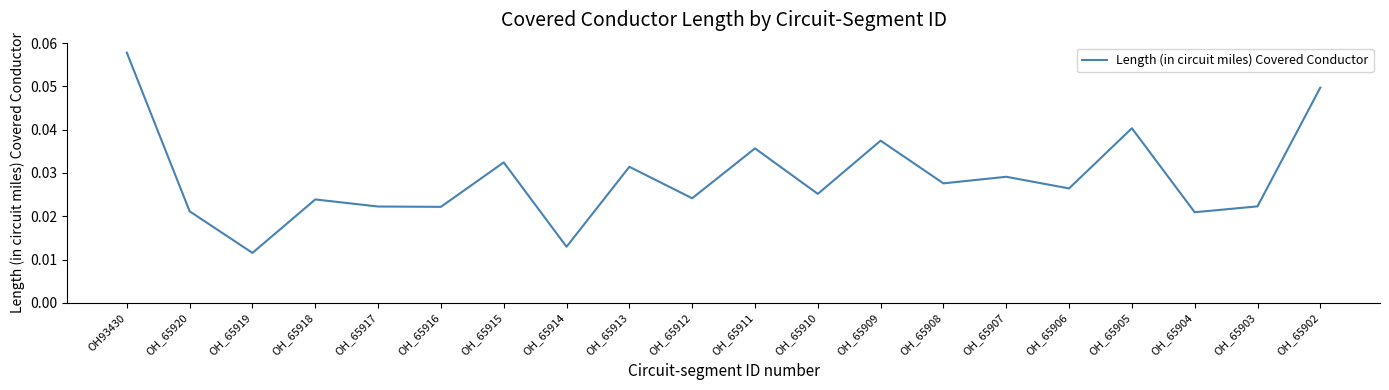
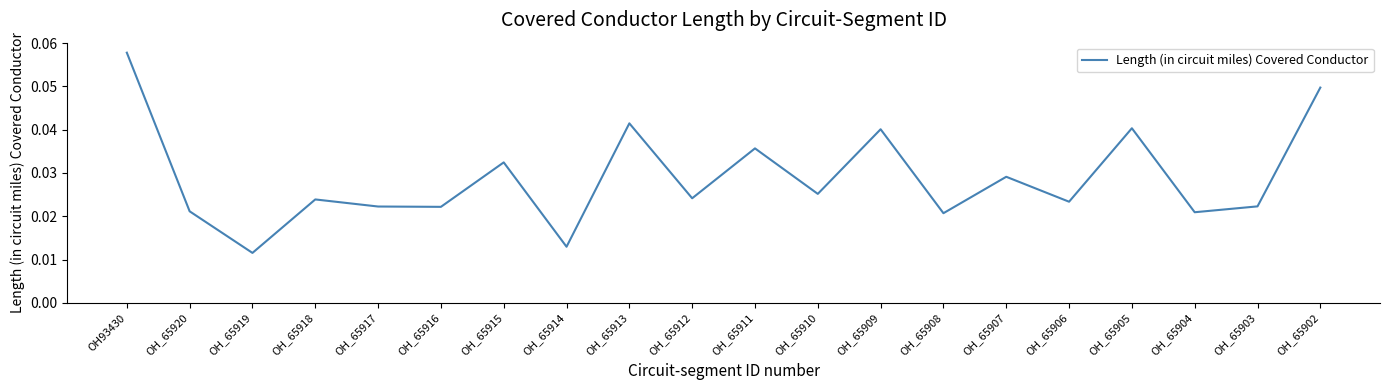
OH_65913: 0.031 -> 0.041
OH_65909: 0.037 -> 0.040
OH_65908: 0.028 -> 0.021
OH_65906: 0.026 -> 0.023
